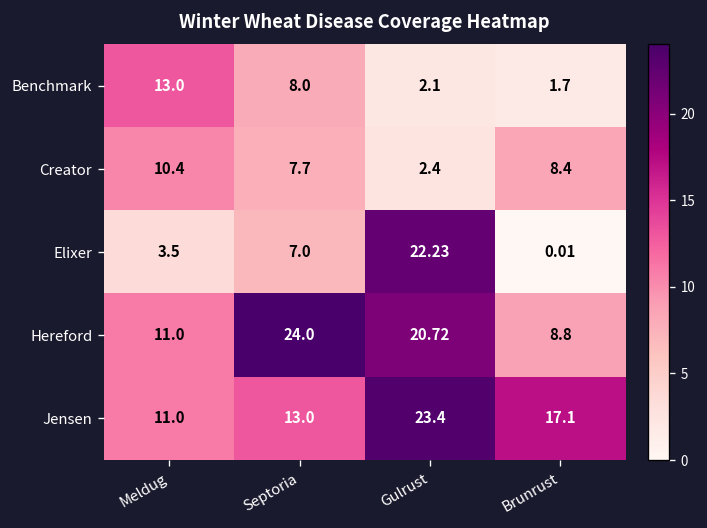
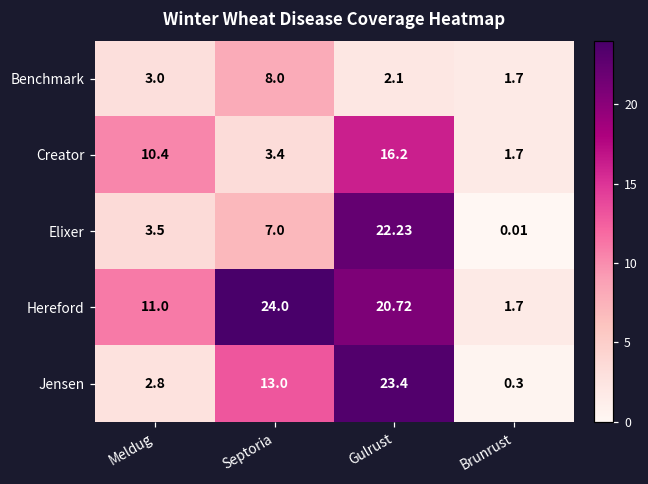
Benchmark, Meldug: 13.0 -> 3.0
Creator, Septoria: 7.7 -> 3.4
Creator, Gulrust: 2.4 -> 16.2
Creator, Brunrust: 8.4 -> 1.7
Hereford, Brunrust: 8.8 -> 1.7
Jensen, Meldug: 11.0 -> 2.8
Jensen, Brunrust: 17.1 -> 0.3
